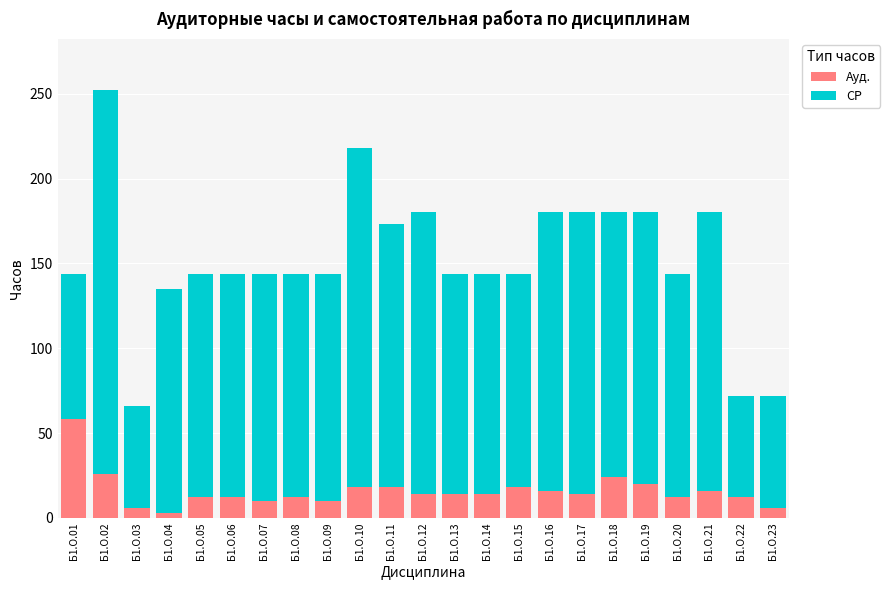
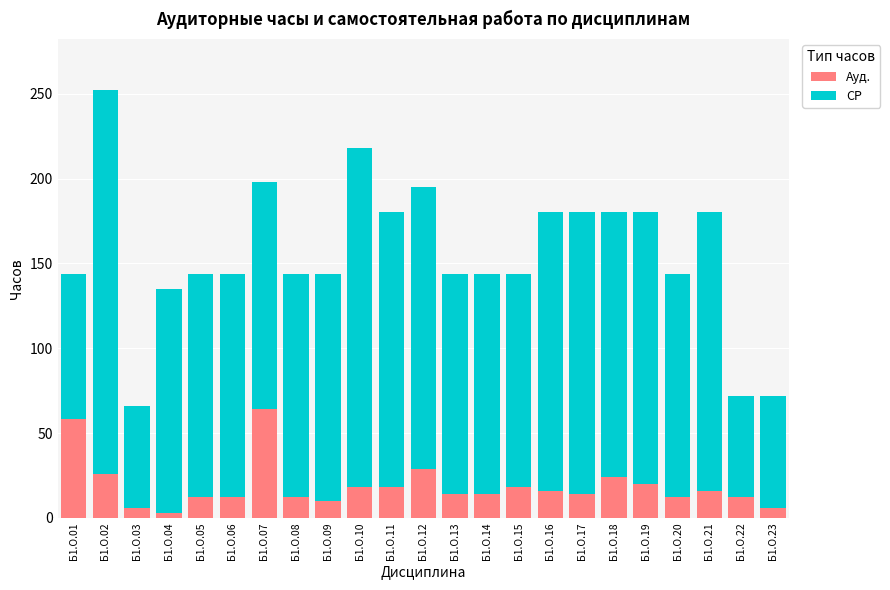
Ауд., Б1.О.07: 10 -> 64
СР, Б1.О.11: 155 -> 162
Ауд., Б1.О.12: 14 -> 29
